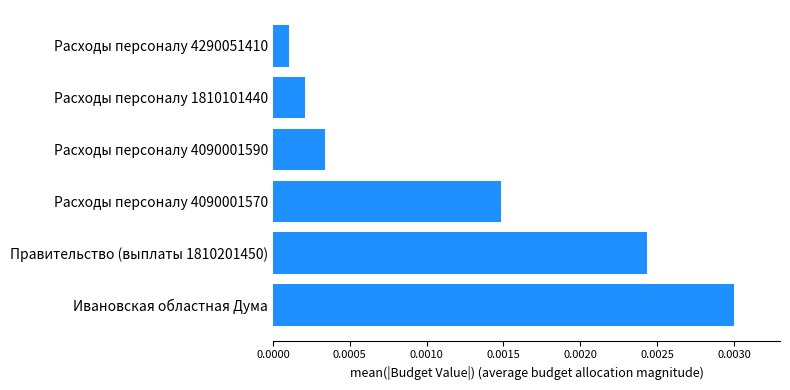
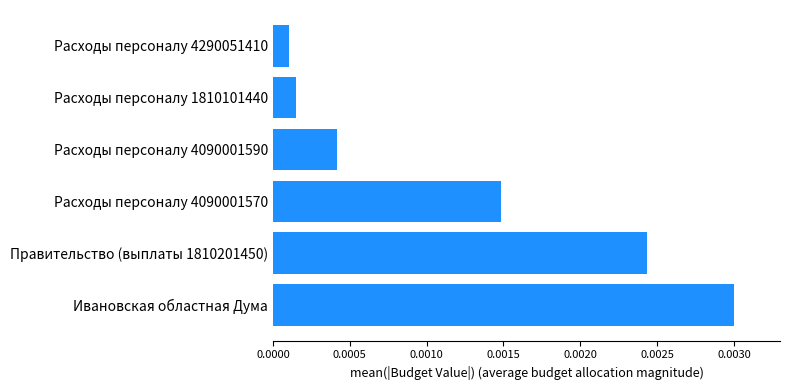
Расходы персоналу 1810101440: 0.00021 -> 0.00015
Расходы персоналу 4090001590: 0.00034 -> 0.00042
